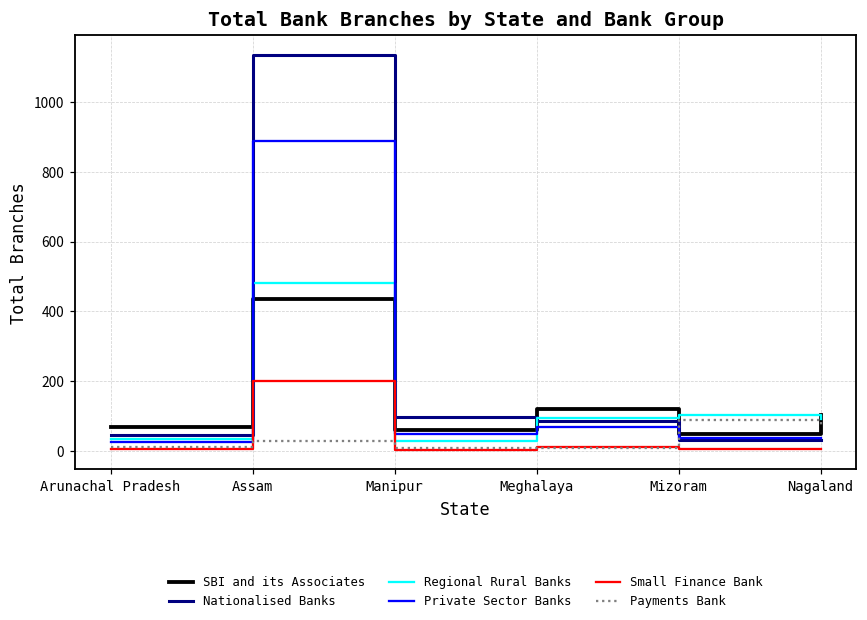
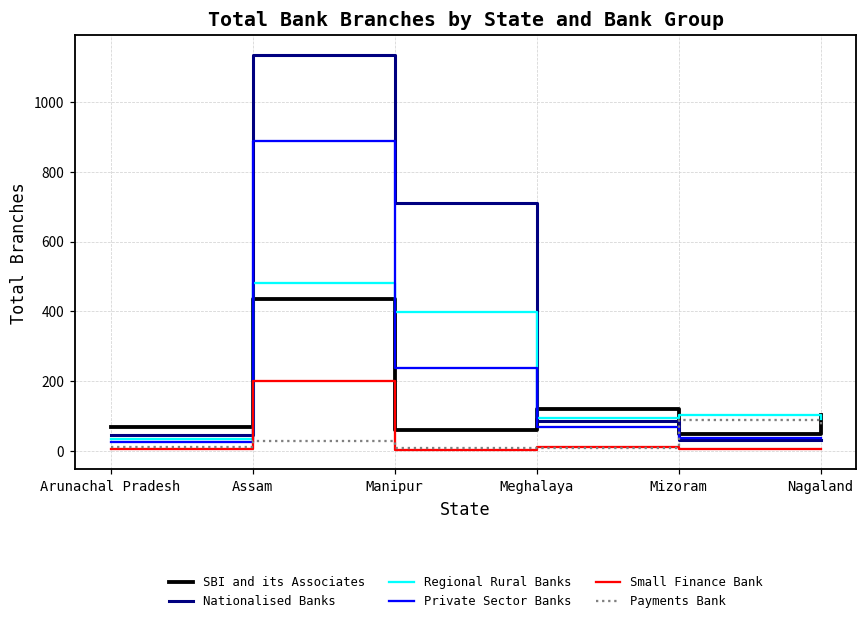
Nationalised Banks, Manipur: 100 -> 710
Regional Rural Banks, Manipur: 30 -> 400
Private Sector Banks, Manipur: 50 -> 240
